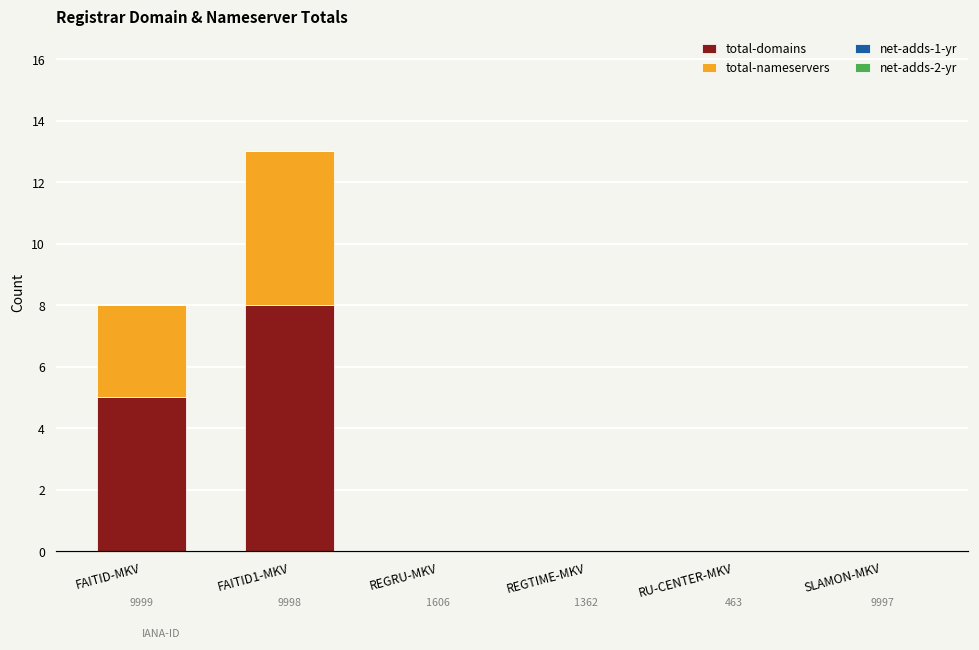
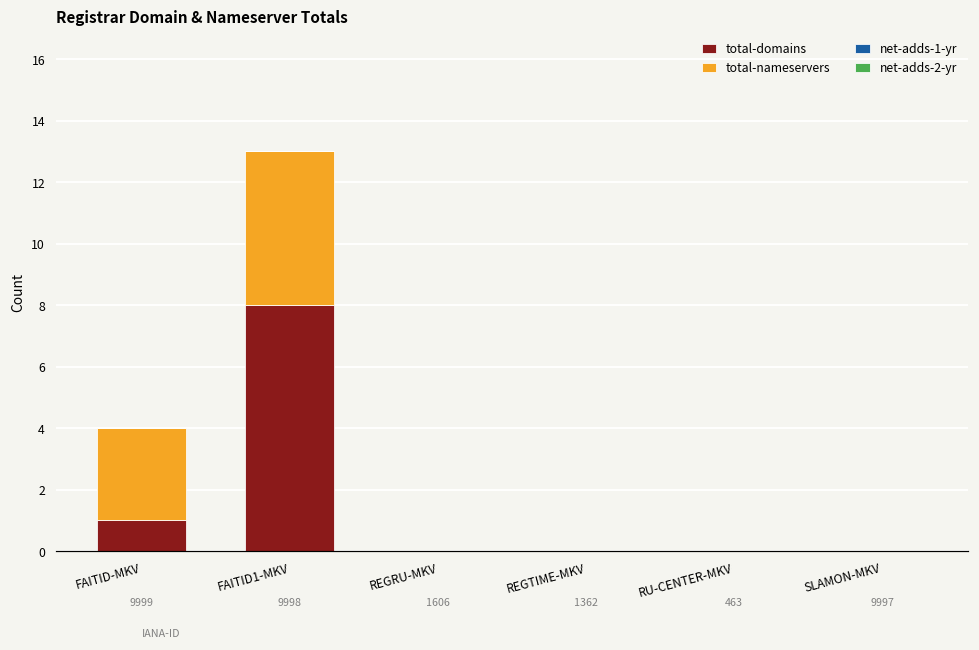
total-domains, FAITID-MKV: 5 -> 1
